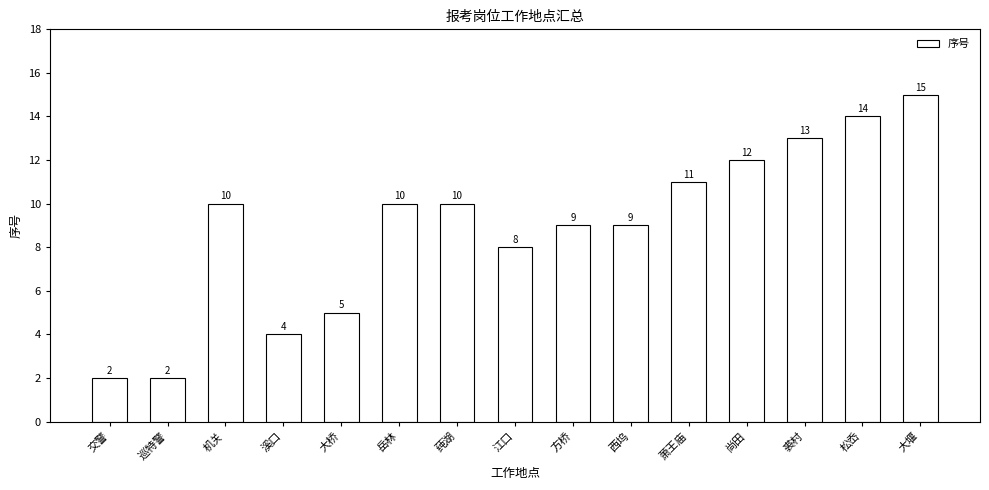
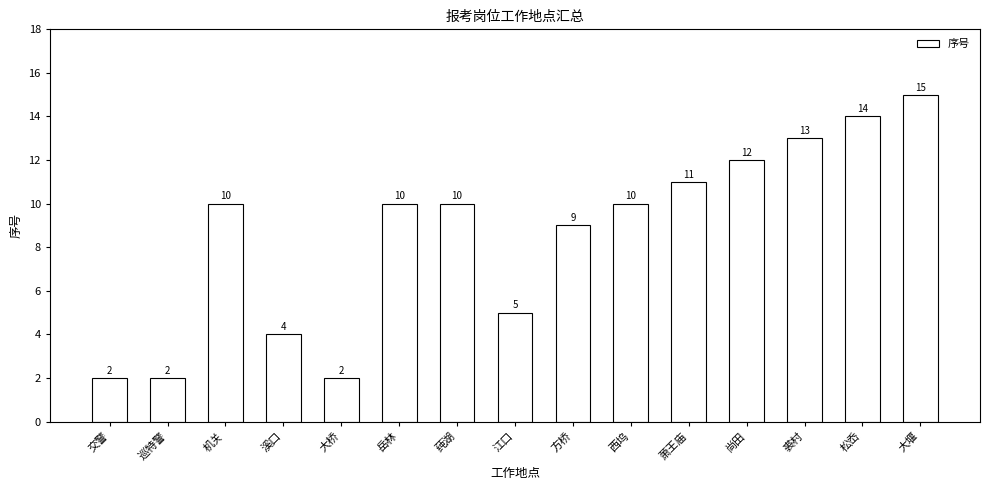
大桥: 5 -> 2
江口: 8 -> 5
西坞: 9 -> 10
